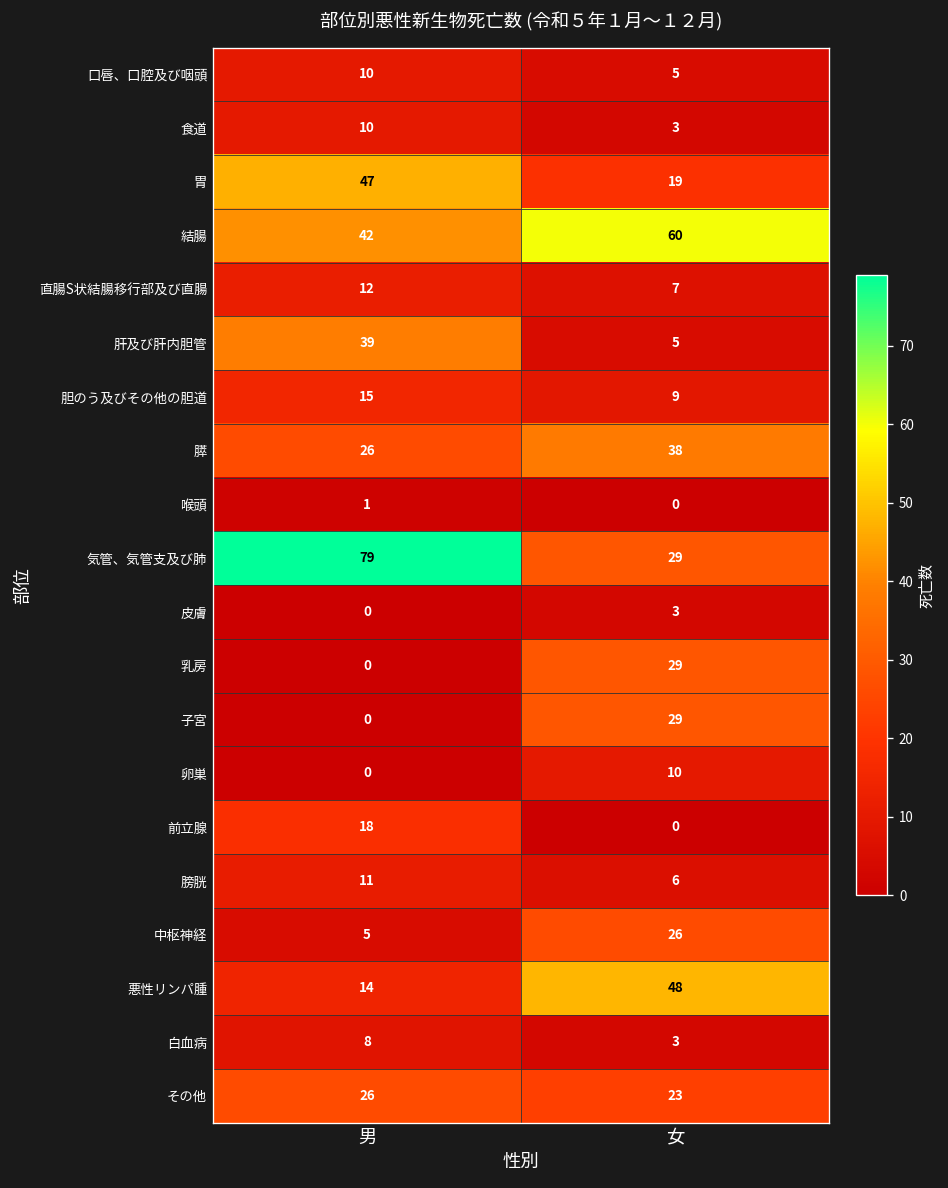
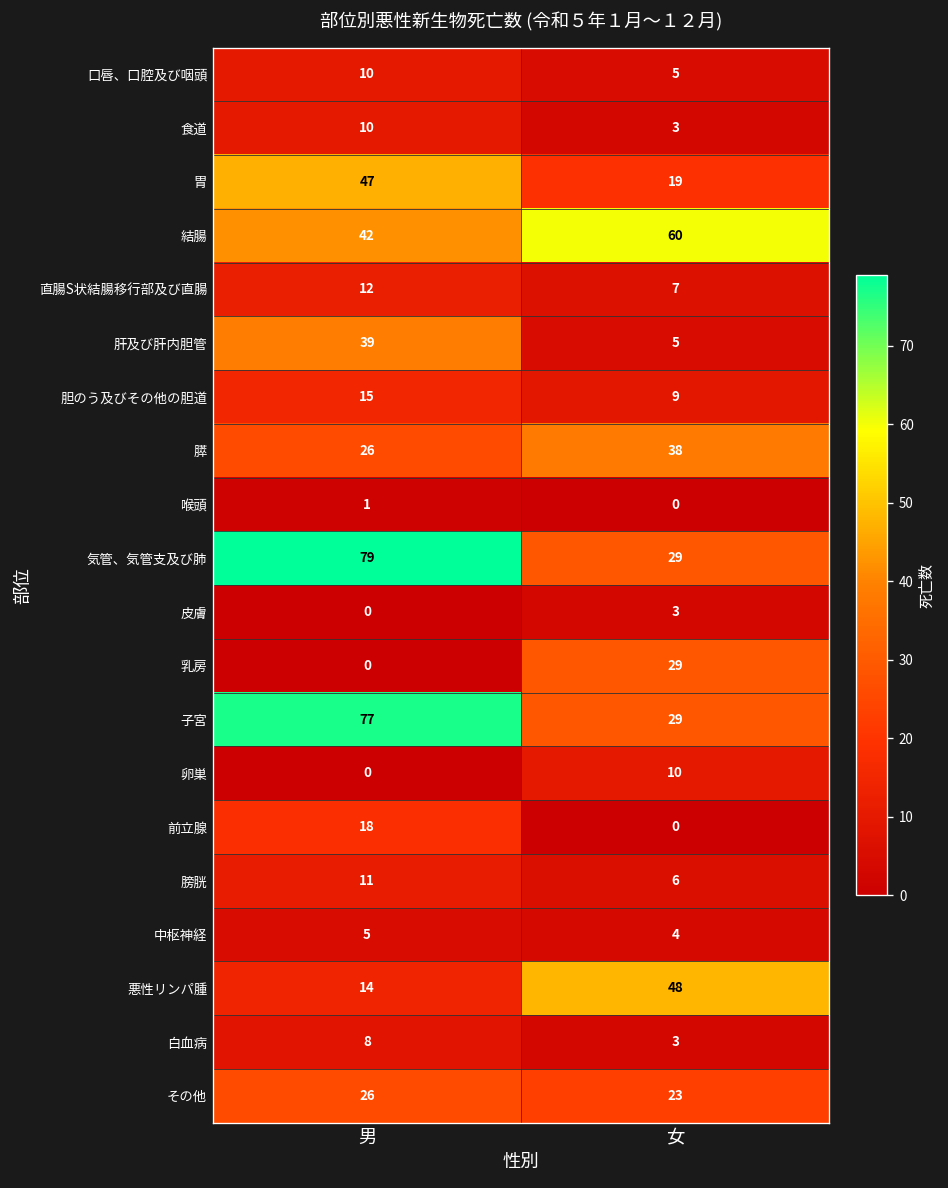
子宮, 男: 0 -> 77
中枢神経, 女: 26 -> 4
